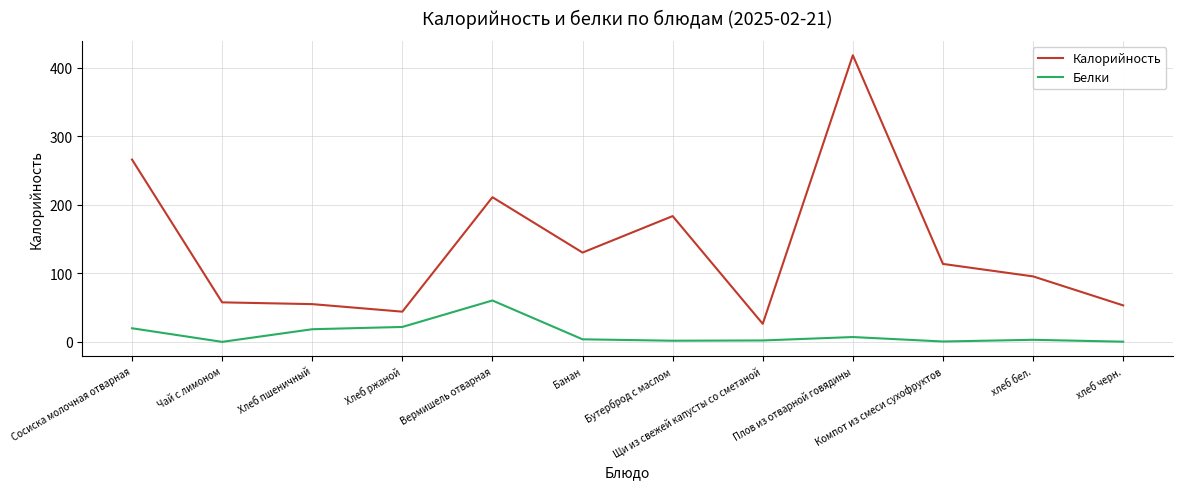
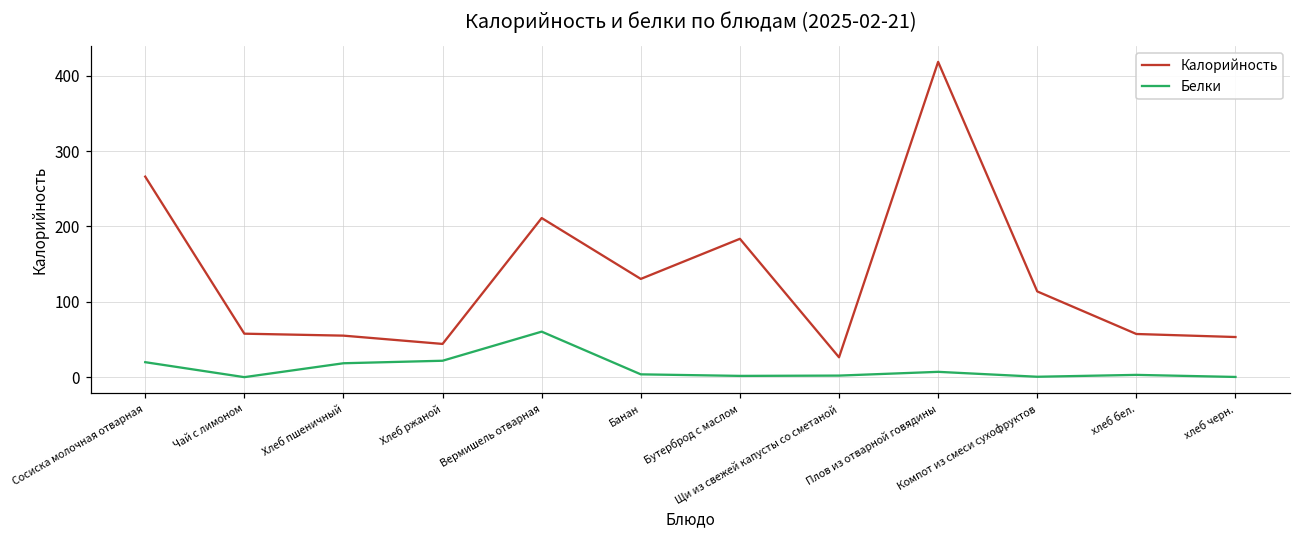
Калорийность, хлеб бел.: 100 -> 60
